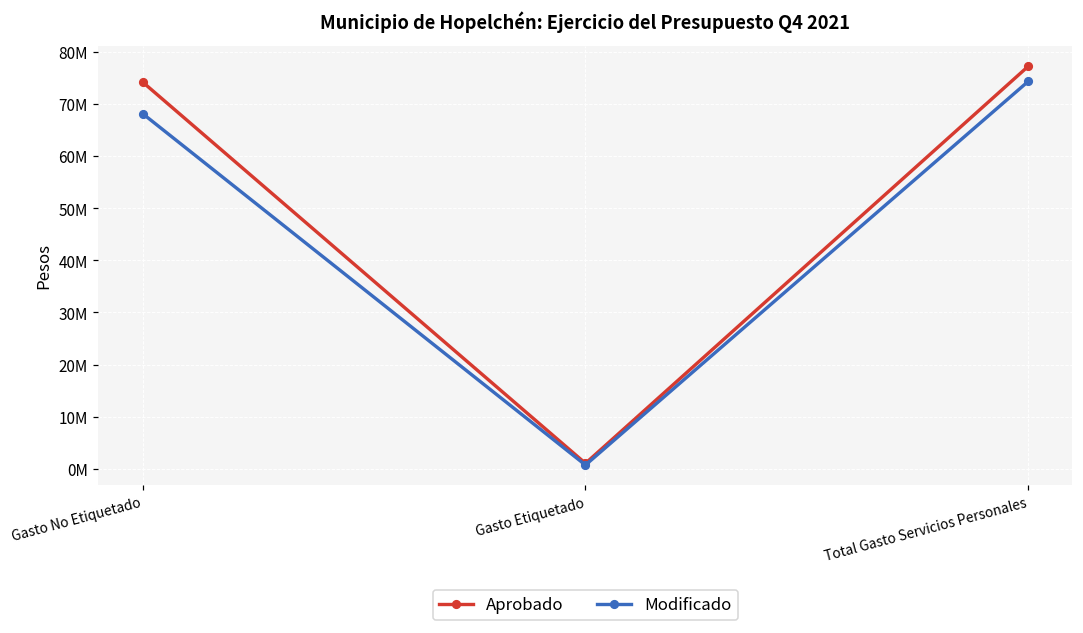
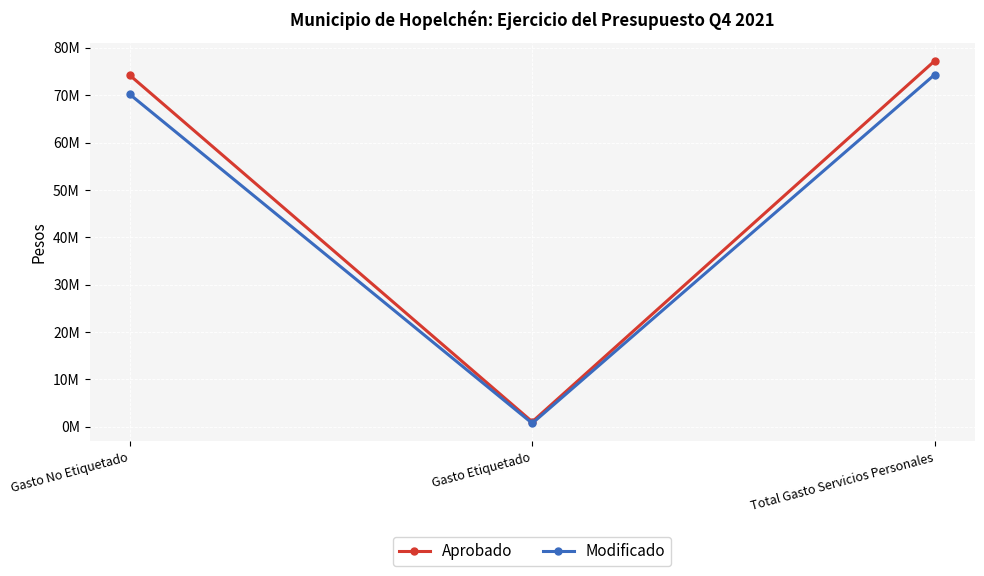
Modificado, Gasto No Etiquetado: 68000000 -> 70000000
